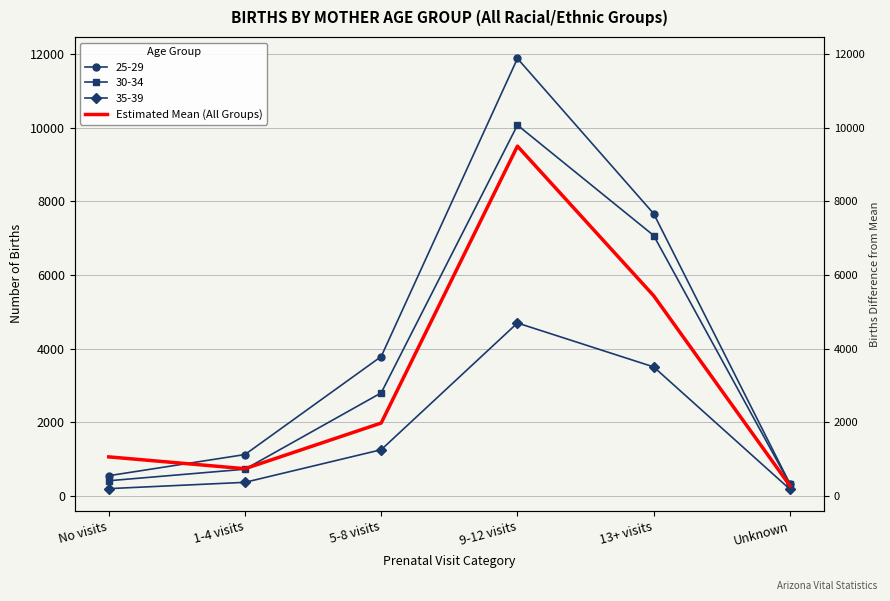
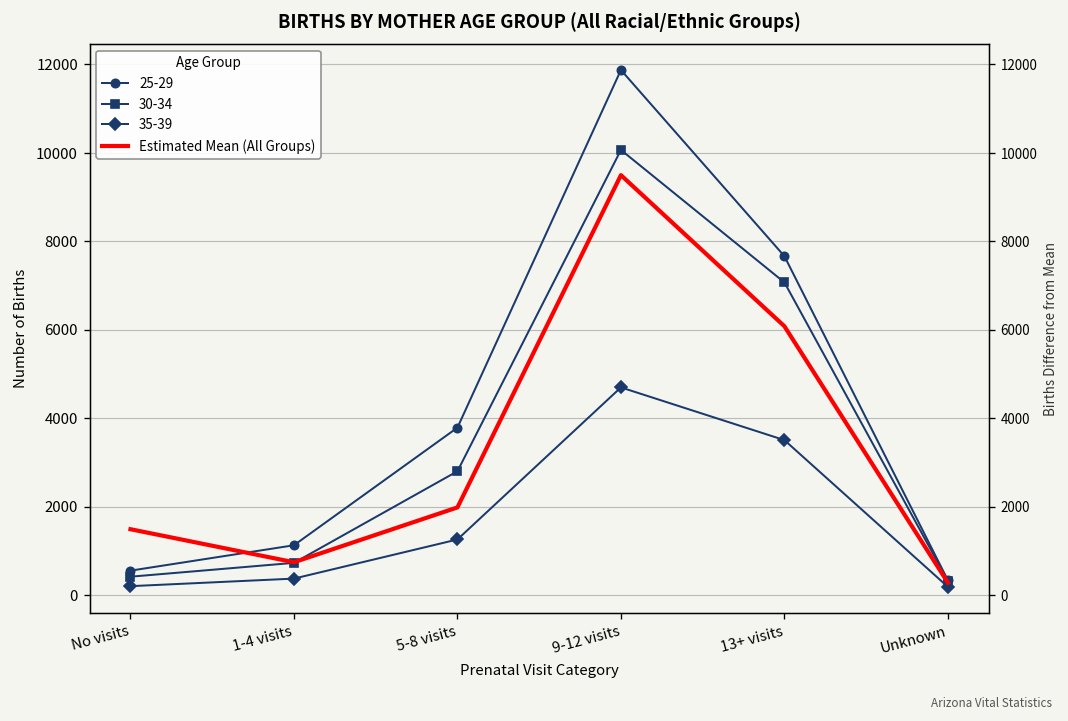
Estimated Mean (All Groups), No visits: 1100 -> 1500
Estimated Mean (All Groups), 13+ visits: 5400 -> 6100
